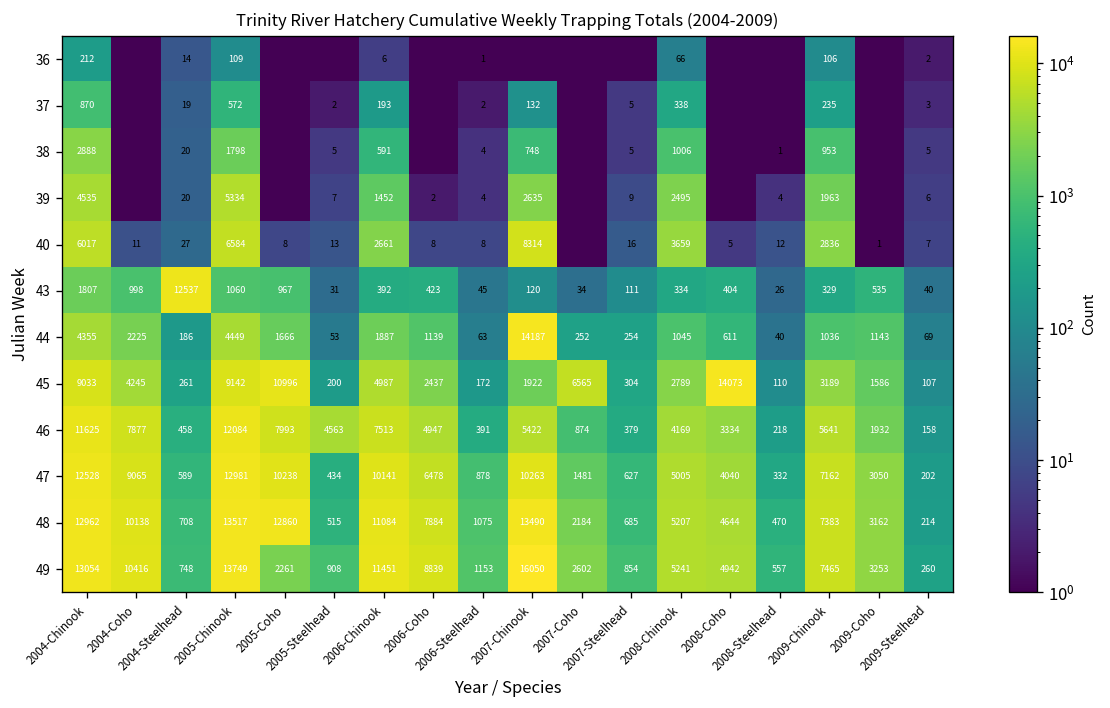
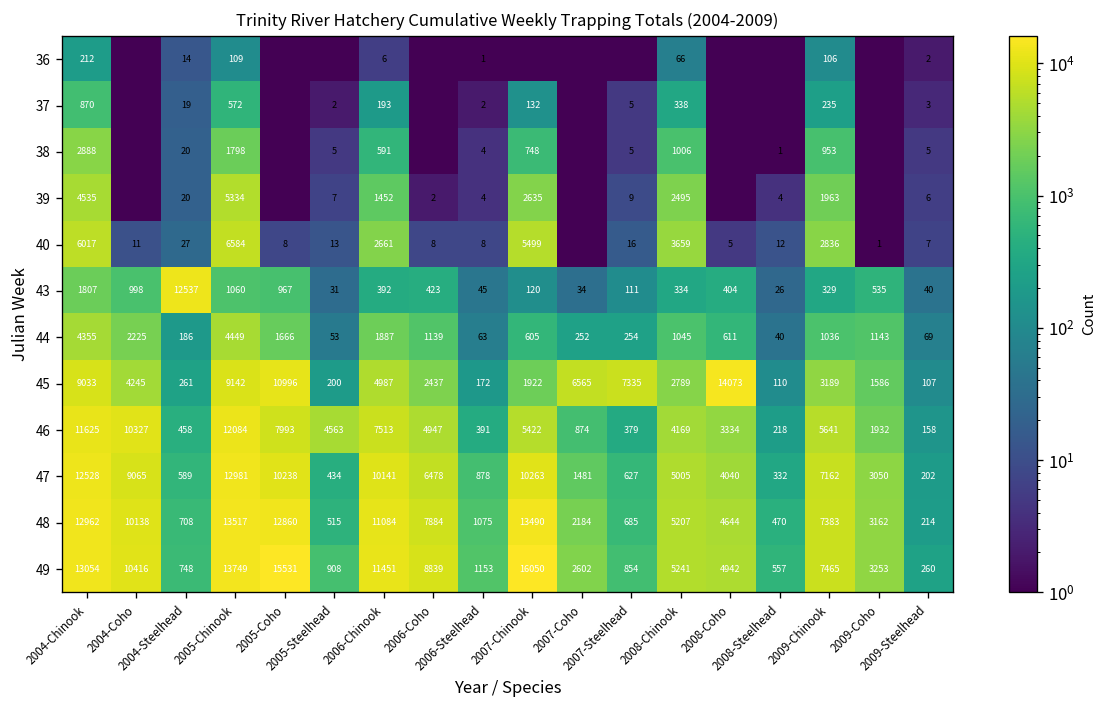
40, 2007-Chinook: 8314 -> 5499
44, 2007-Chinook: 14187 -> 605
45, 2007-Steelhead: 304 -> 7335
46, 2004-Coho: 7877 -> 10327
49, 2005-Coho: 2261 -> 15531
